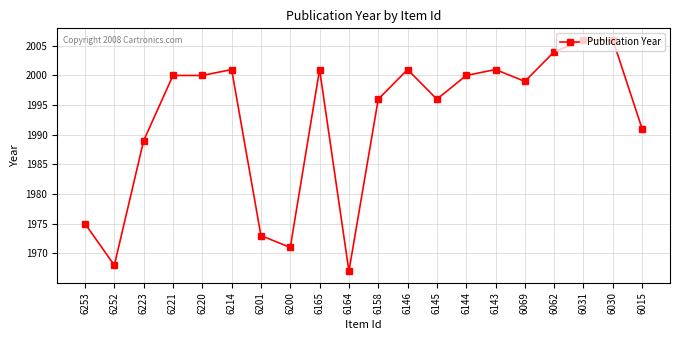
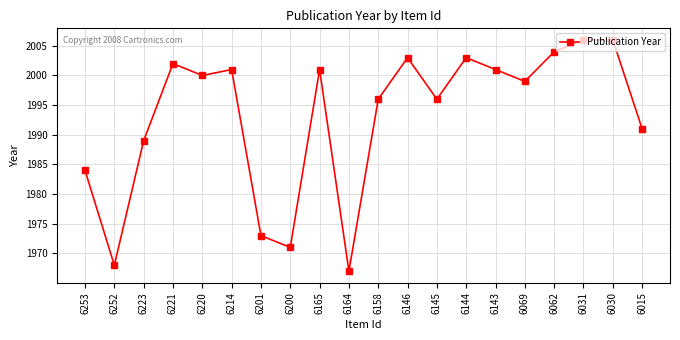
6253: 1975 -> 1984
6221: 2000 -> 2002
6146: 2001 -> 2003
6144: 2000 -> 2003
